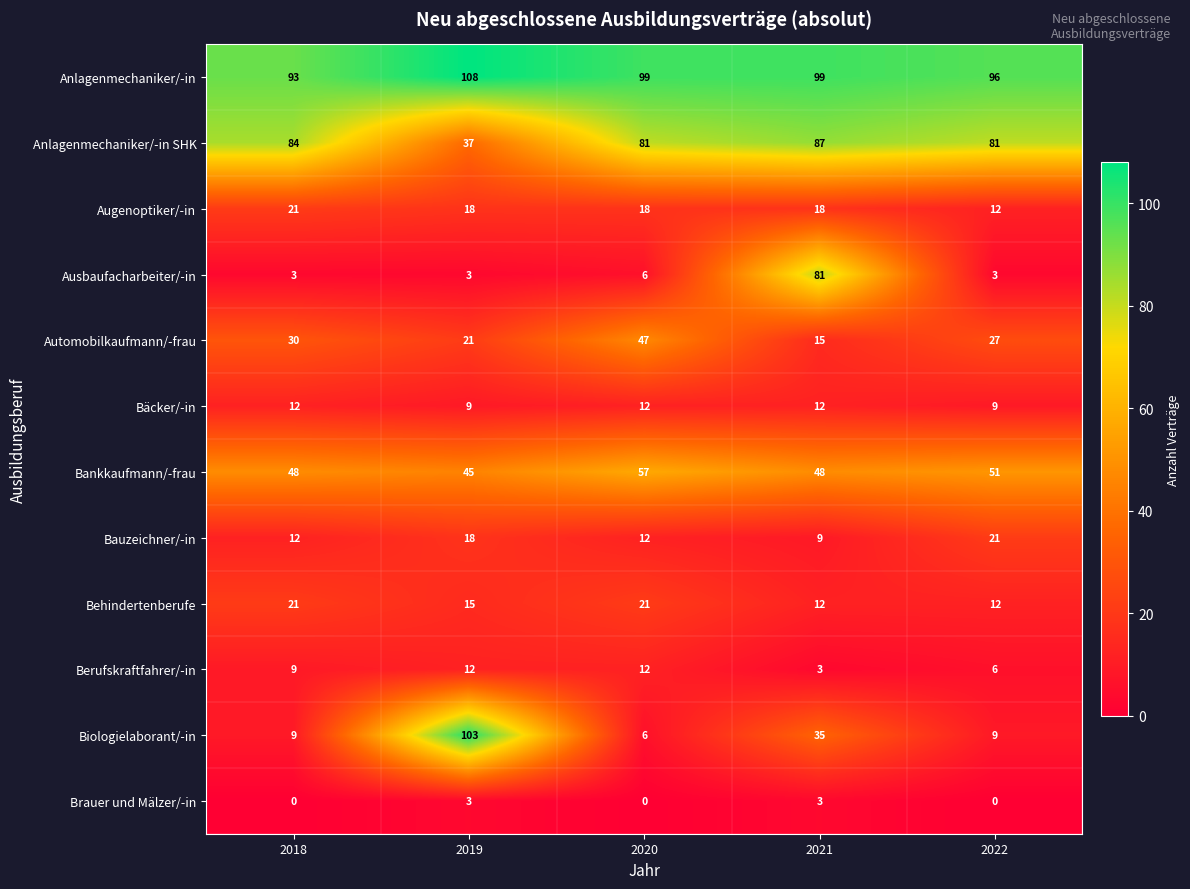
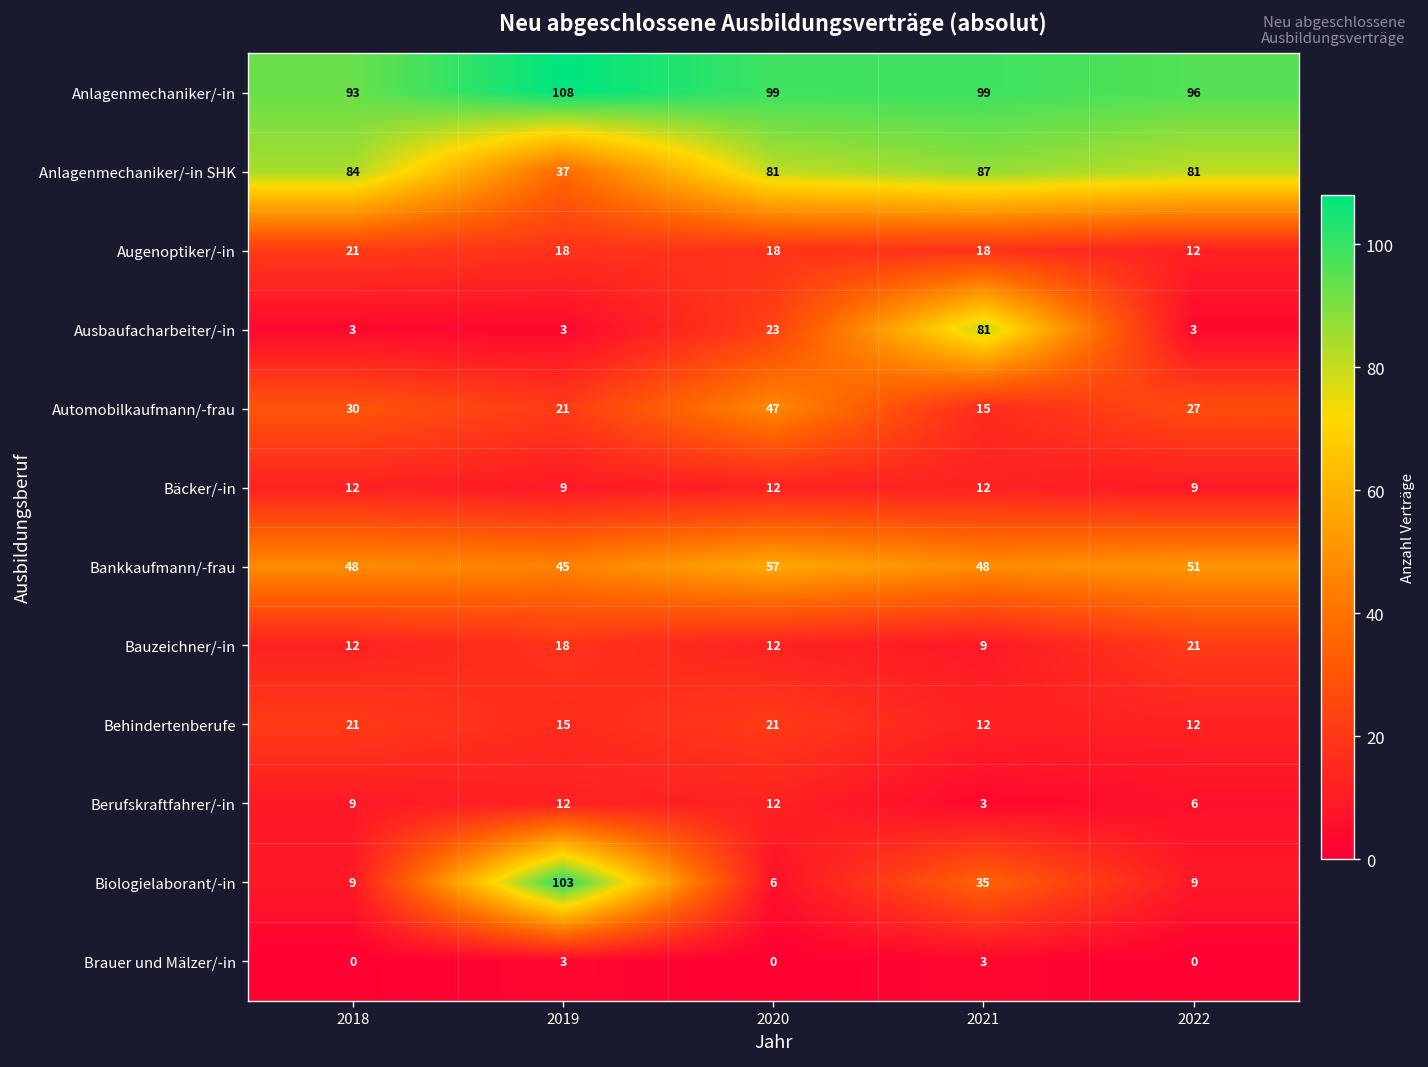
Ausbaufacharbeiter/-in, 2020: 6 -> 23
